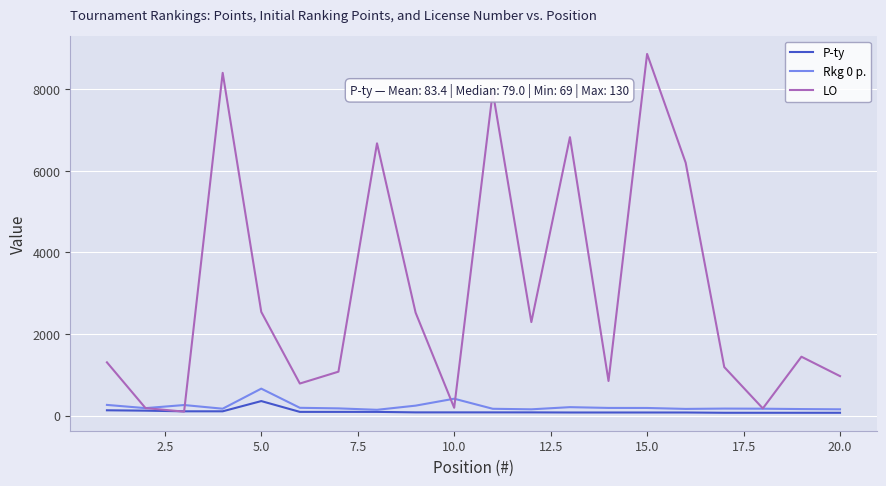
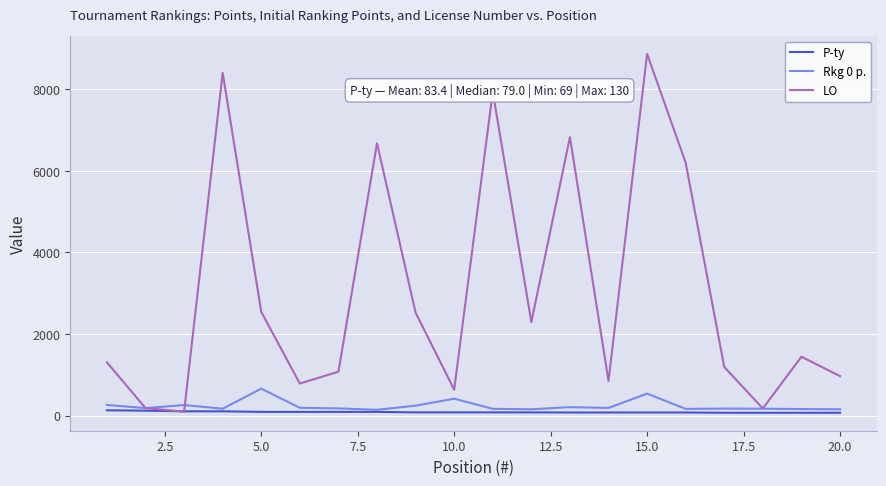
P-ty, 5.0: 400 -> 100
LO, 10.0: 200 -> 600
Rkg 0 p., 15.0: 200 -> 500
